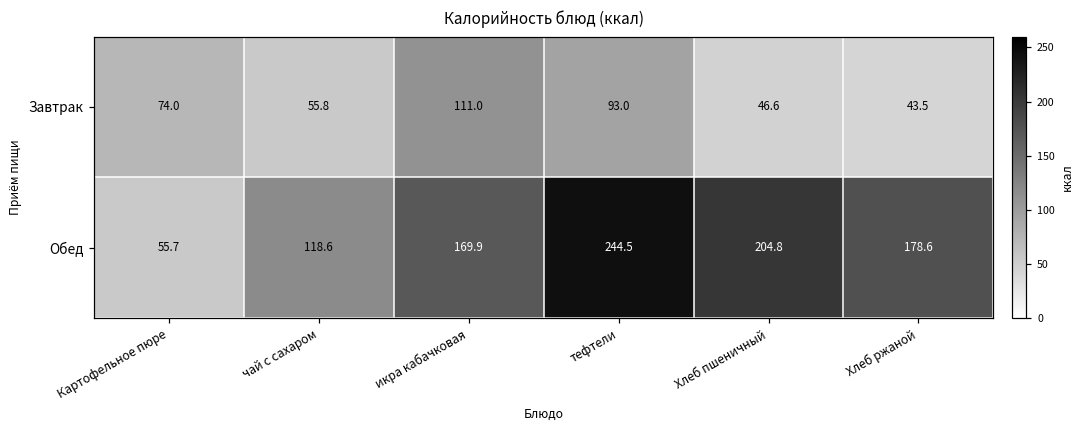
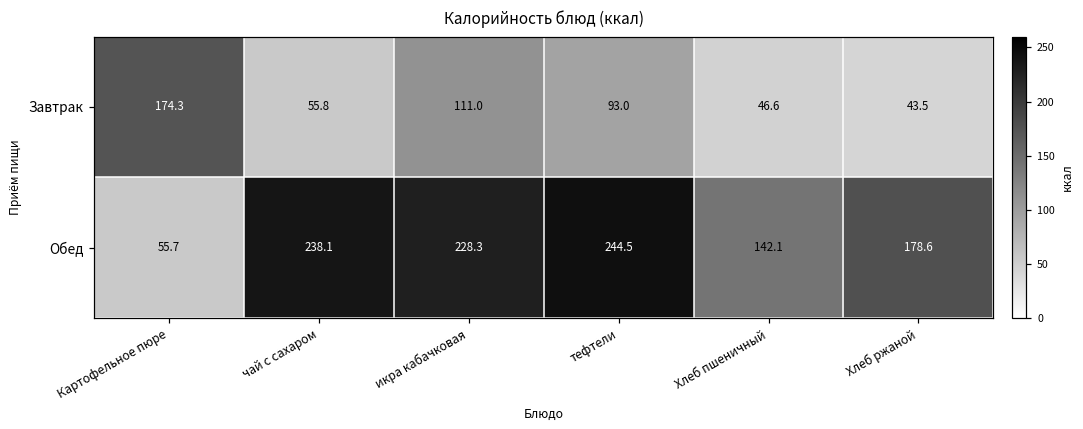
Завтрак, Картофельное пюре: 74.0 -> 174.3
Обед, чай с сахаром: 118.6 -> 238.1
Обед, икра кабачковая: 169.9 -> 228.3
Обед, Хлеб пшеничный: 204.8 -> 142.1
